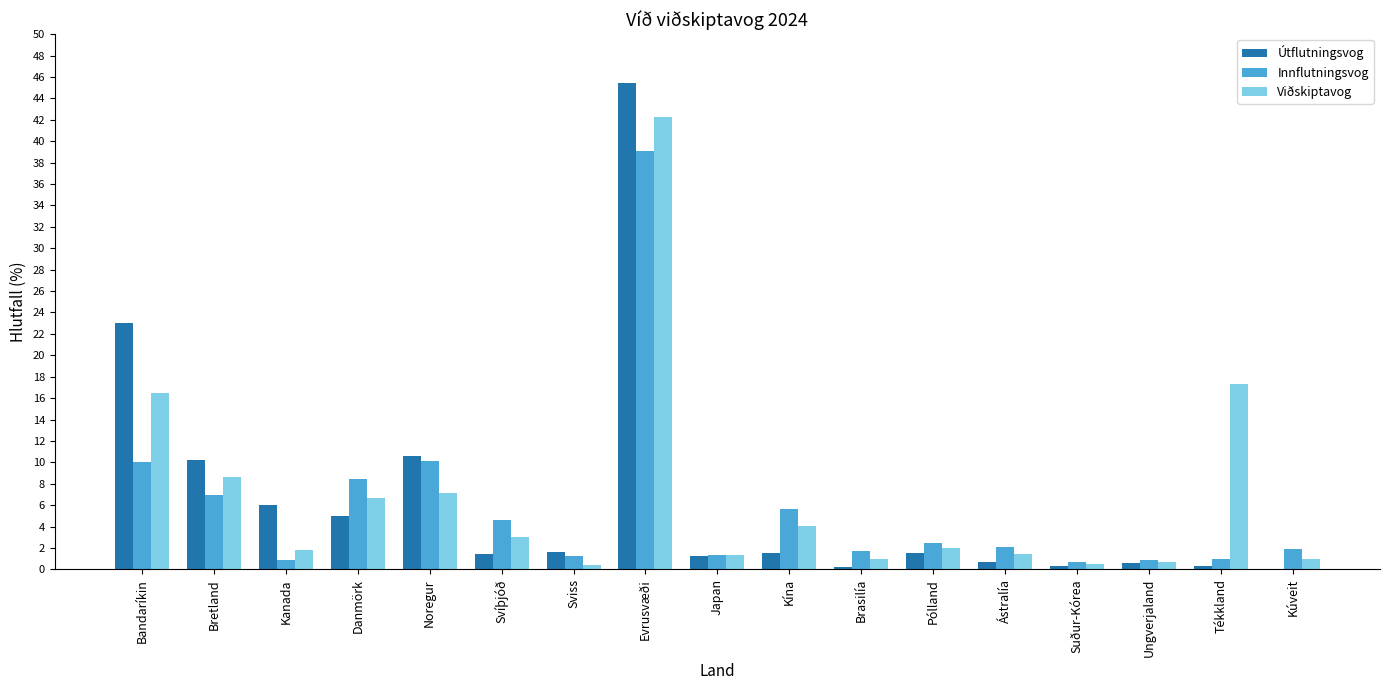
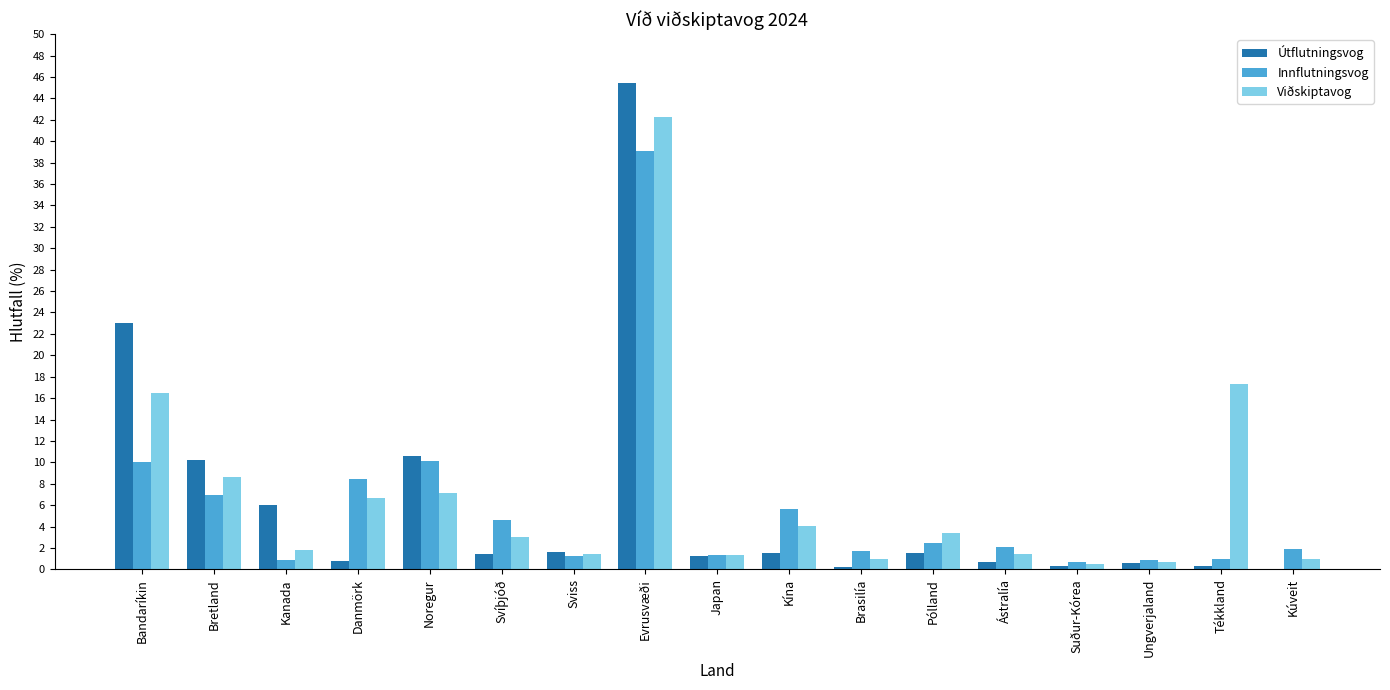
Útflutningsvog, Danmörk: 5.0 -> 0.8
Viðskiptavog, Sviss: 0.4 -> 1.4
Viðskiptavog, Pólland: 2.0 -> 3.4
